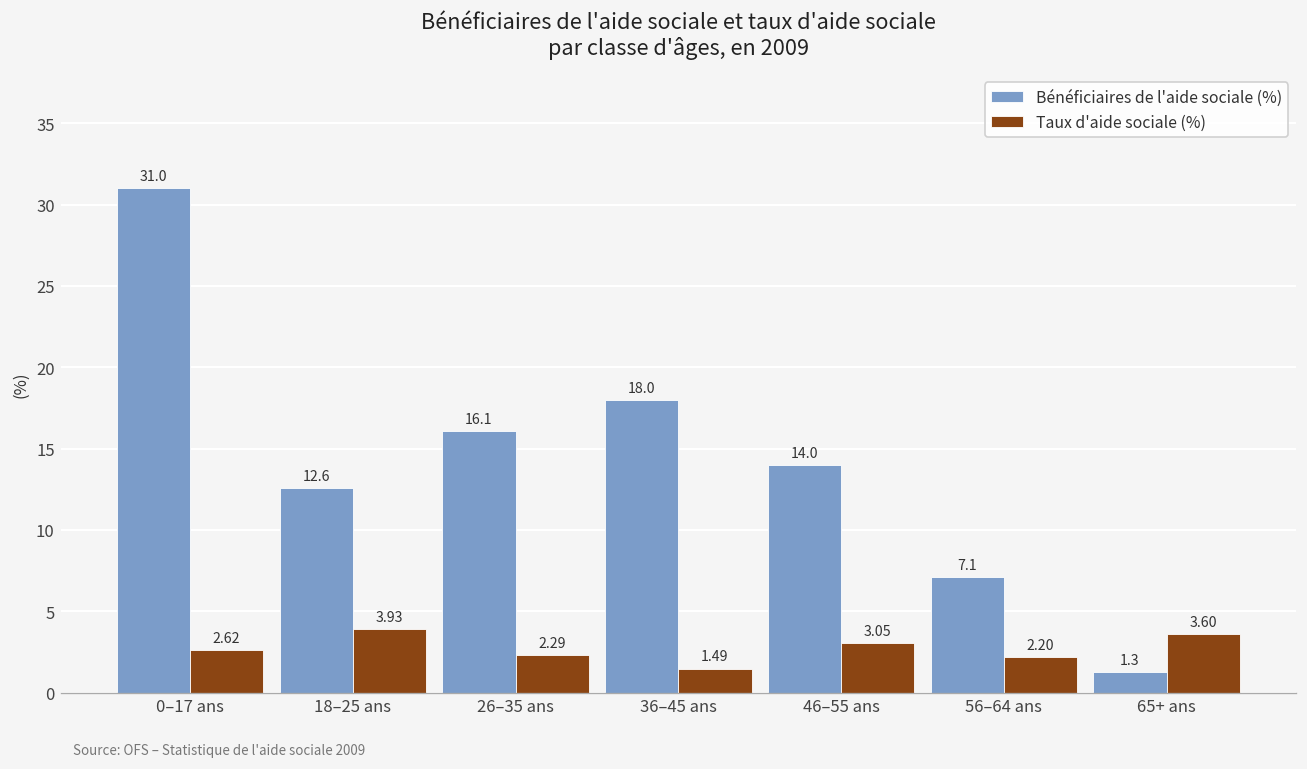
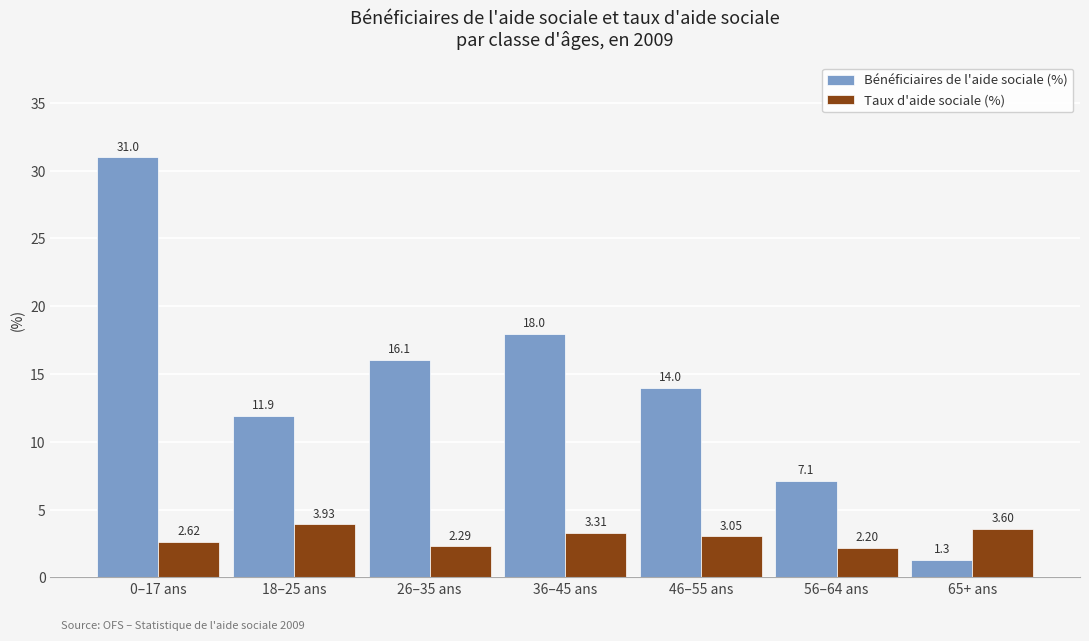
Bénéficiaires de l'aide sociale (%), 18–25 ans: 12.6 -> 11.9
Taux d'aide sociale (%), 36–45 ans: 1.49 -> 3.31
